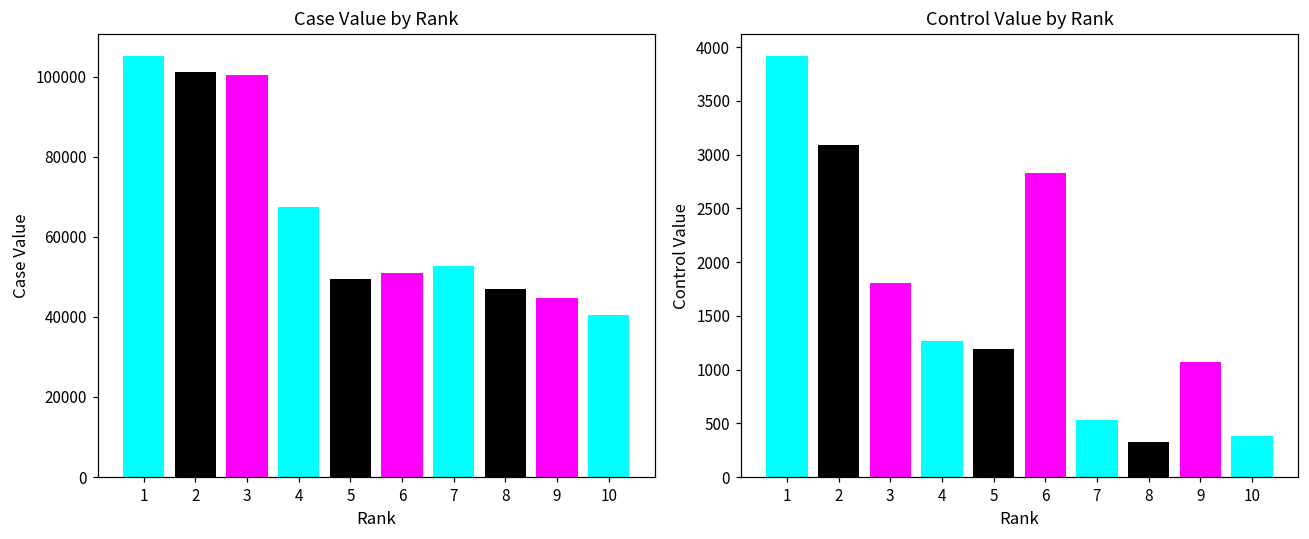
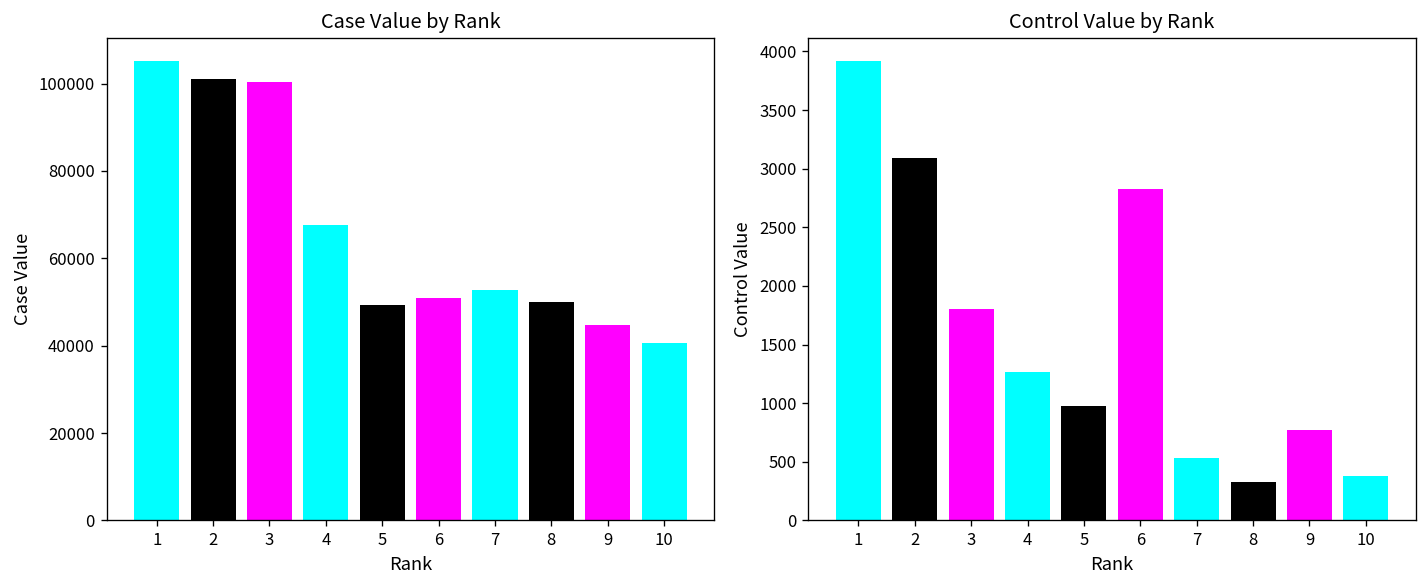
Case Value by Rank, 8: 47000 -> 50000
Control Value by Rank, 5: 1200 -> 1000
Control Value by Rank, 9: 1100 -> 800
